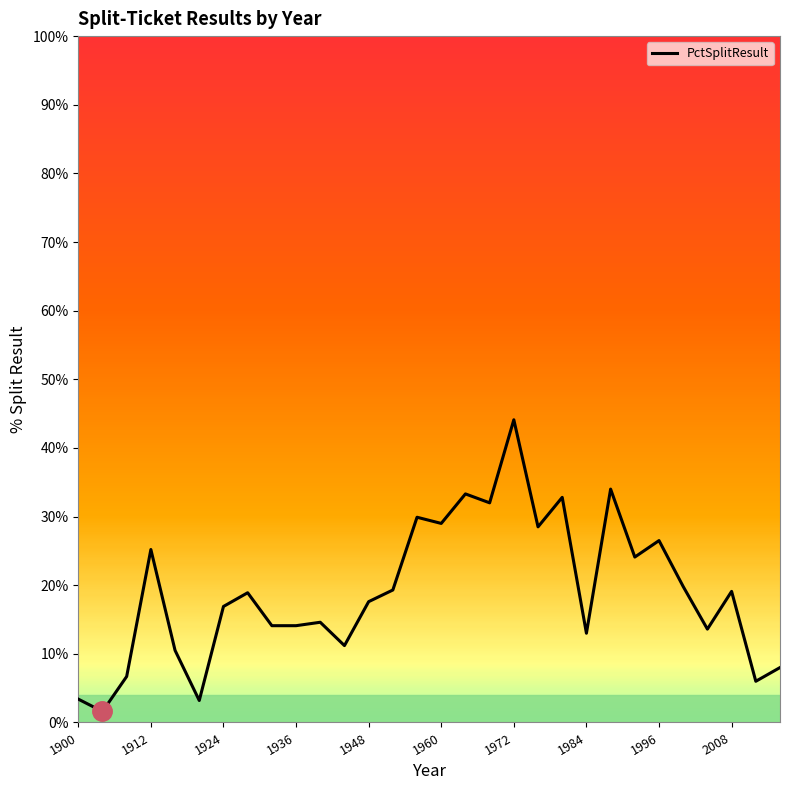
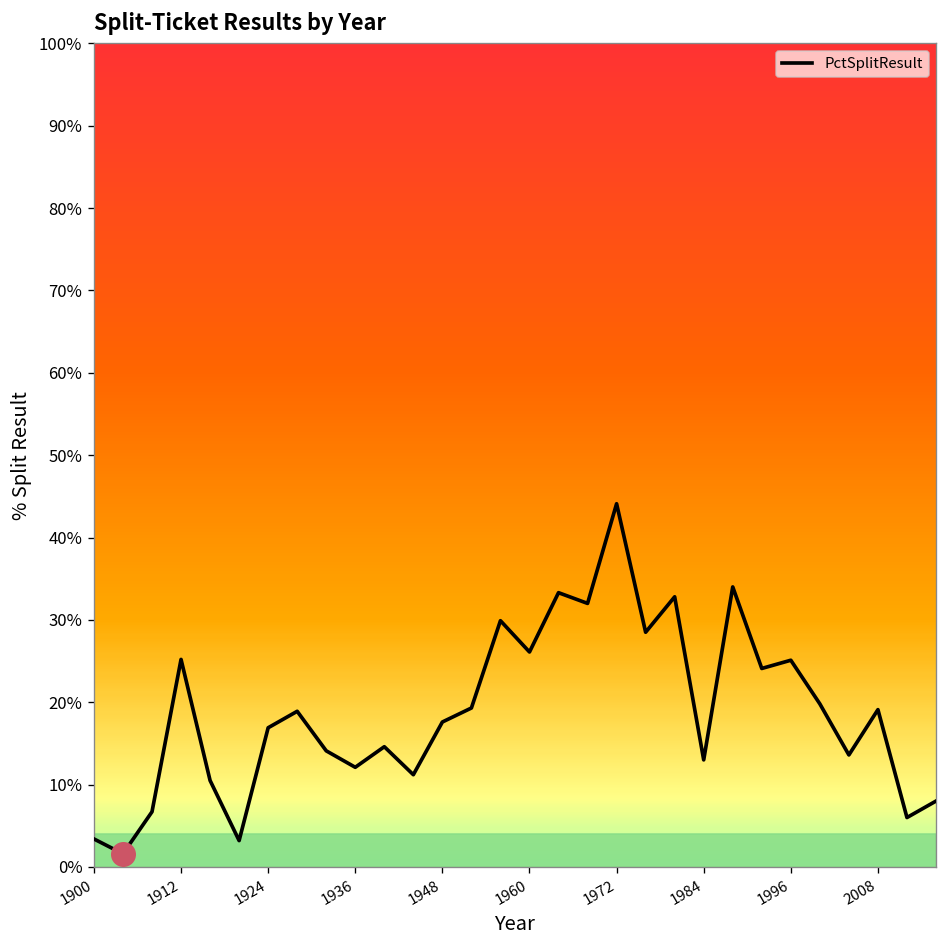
PctSplitResult, 1936: 14% -> 12%
PctSplitResult, 1960: 29% -> 26%
PctSplitResult, 1996: 27% -> 25%
